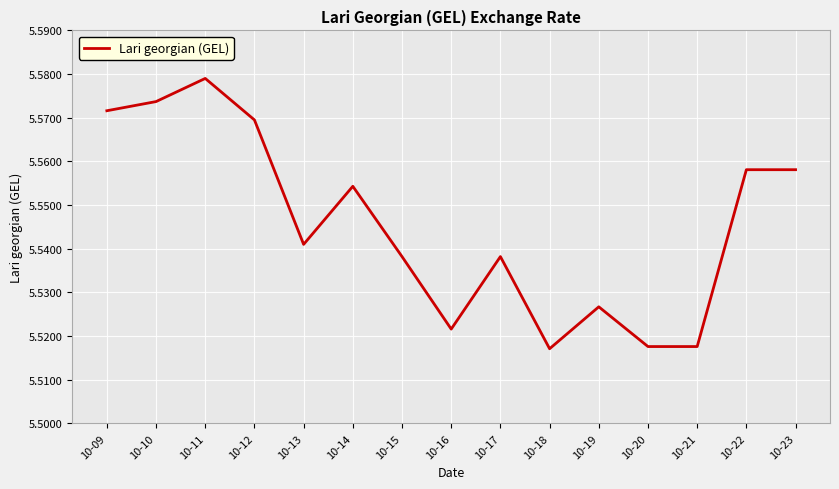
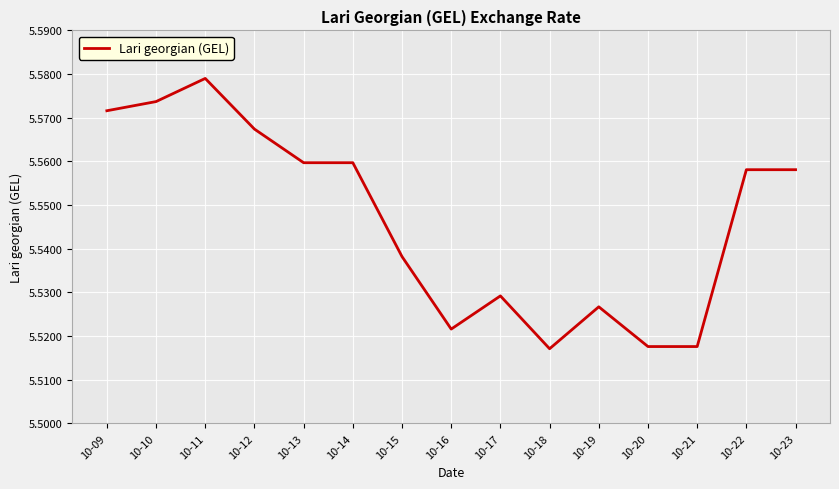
10-12: 5.570 -> 5.567
10-13: 5.541 -> 5.560
10-14: 5.554 -> 5.560
10-17: 5.538 -> 5.529
